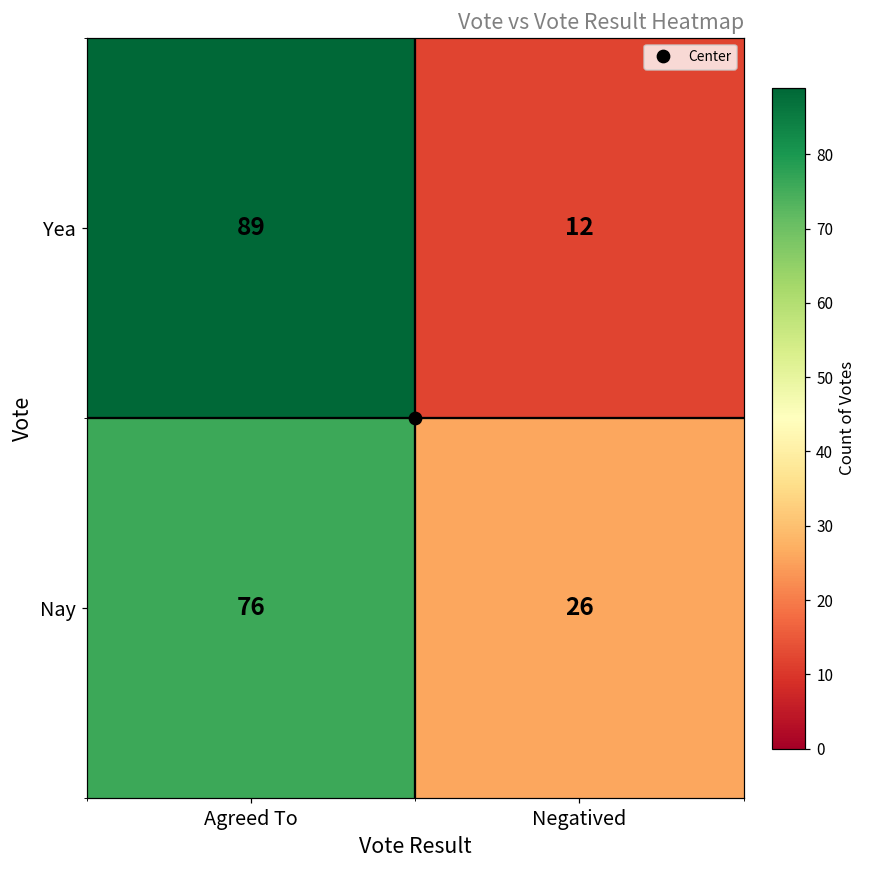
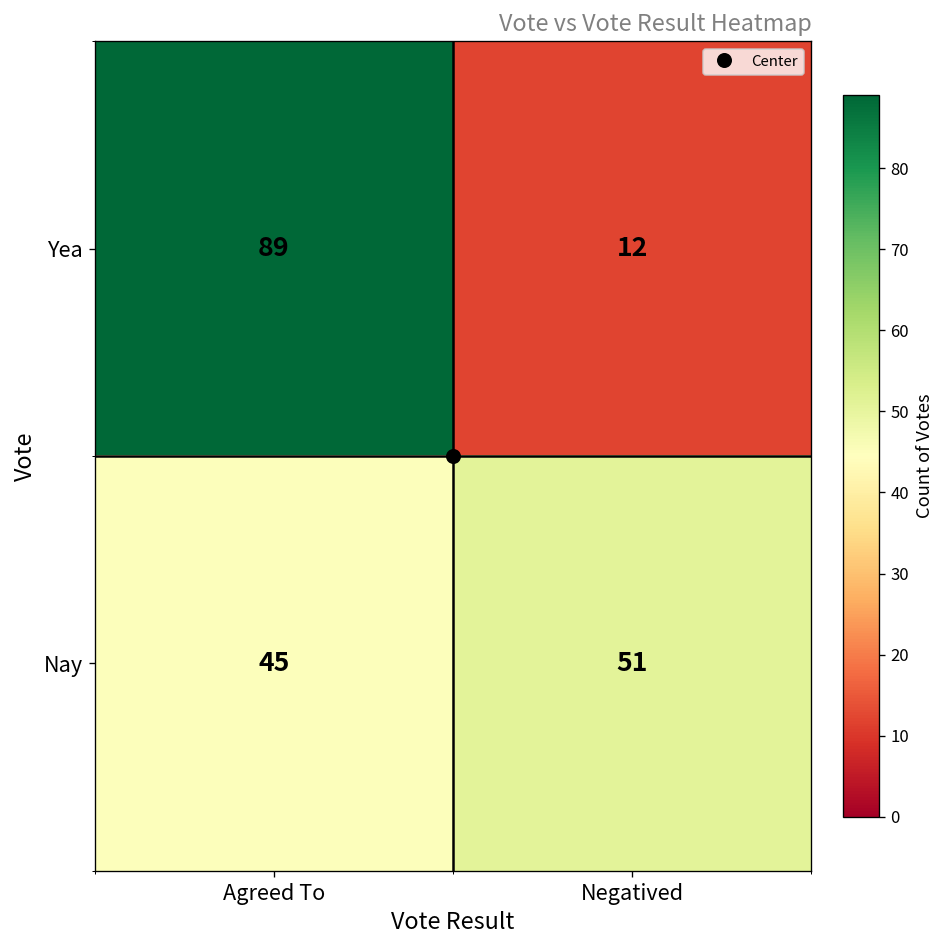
Nay, Agreed To: 76 -> 45
Nay, Negatived: 26 -> 51
